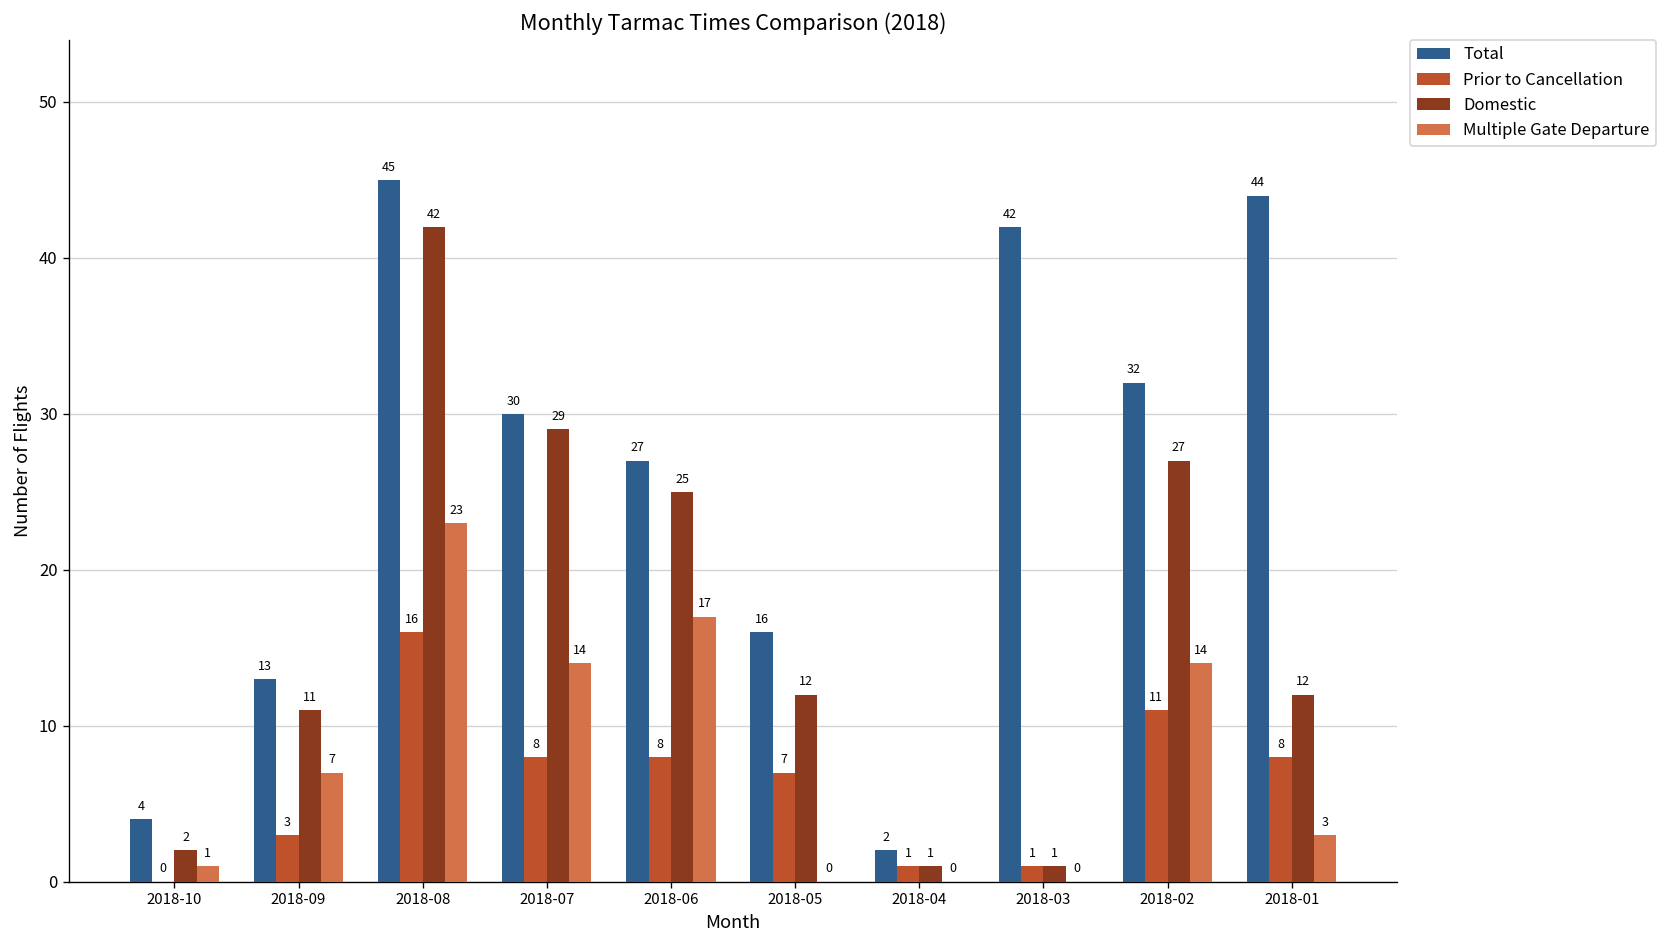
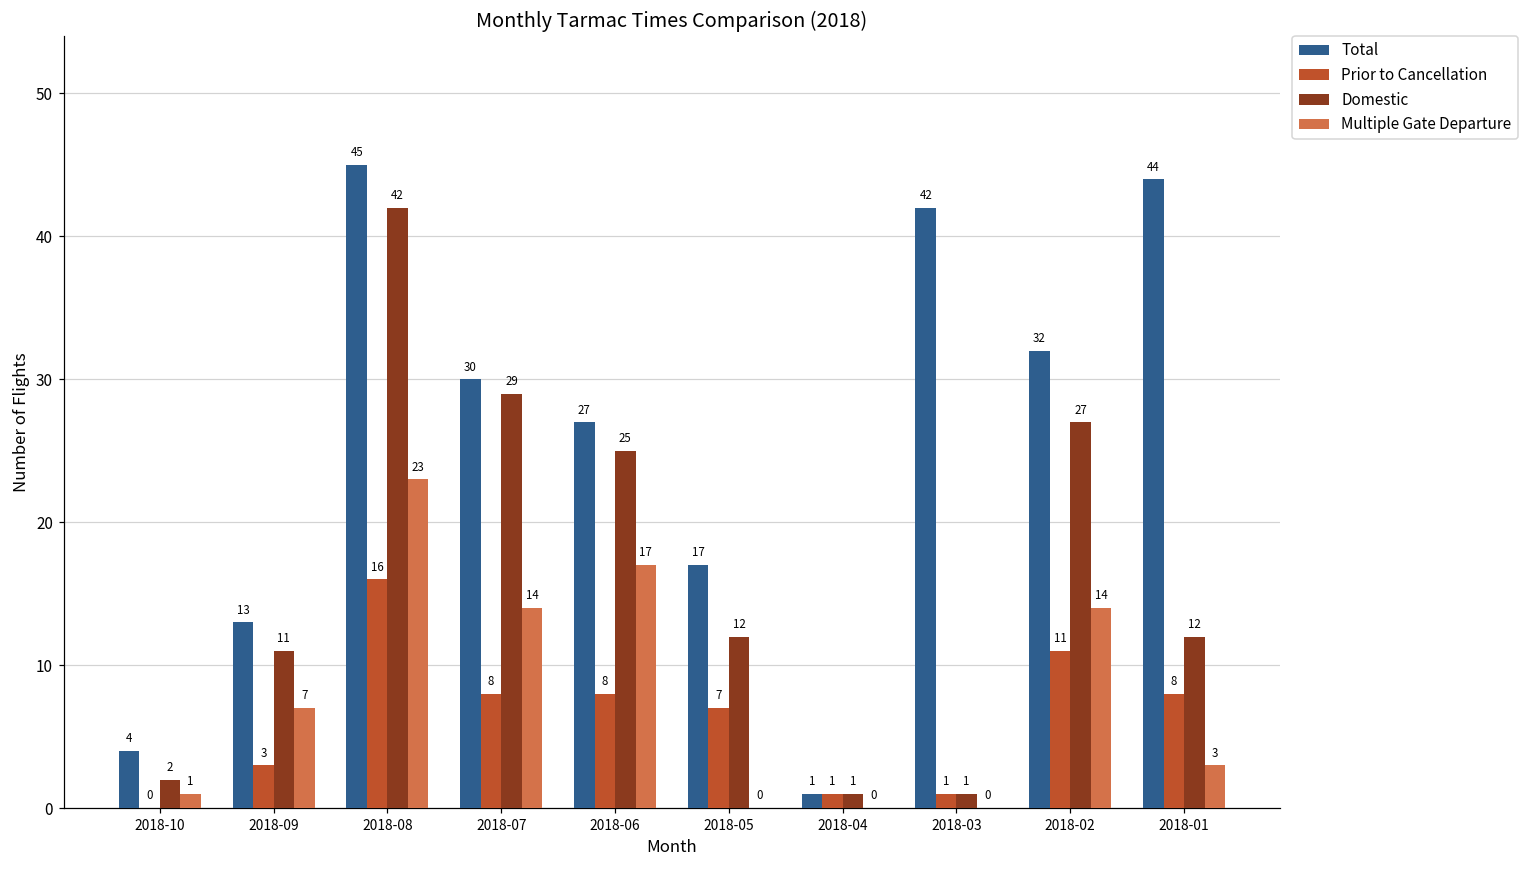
Total, 2018-05: 16 -> 17
Total, 2018-04: 2 -> 1
